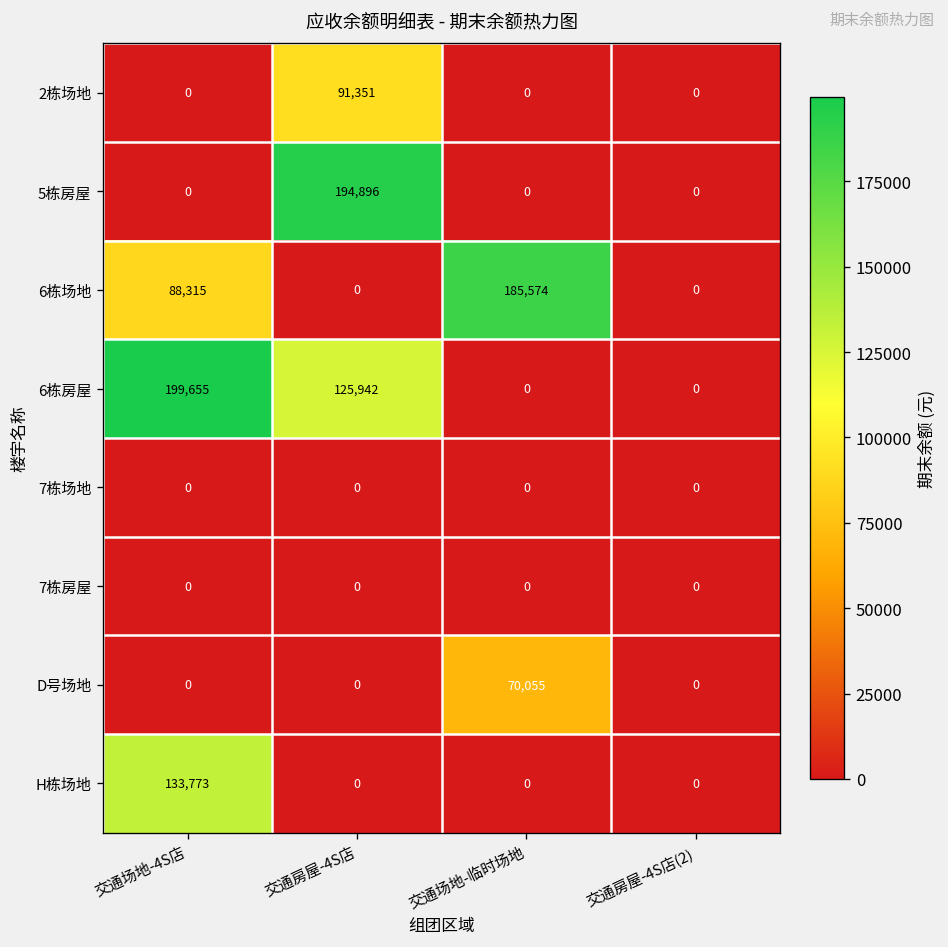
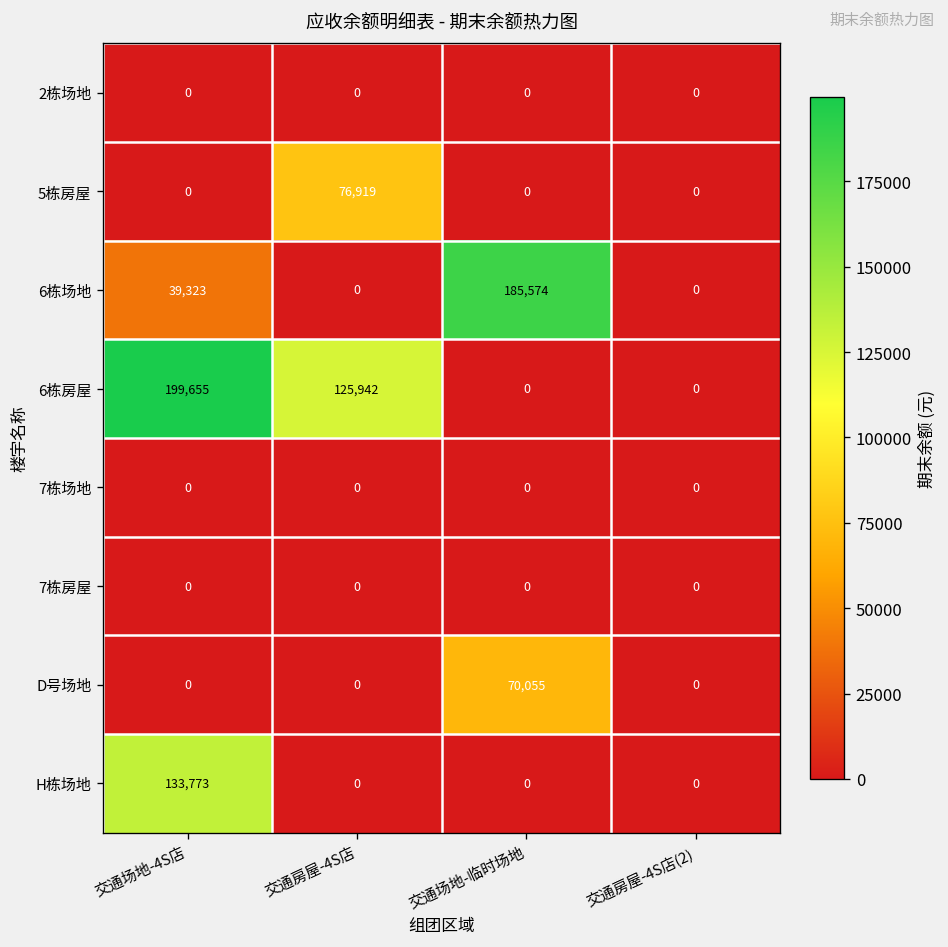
2栋场地, 交通房屋-4S店: 91,351 -> 0
5栋房屋, 交通房屋-4S店: 194,896 -> 76,919
6栋场地, 交通场地-4S店: 88,315 -> 39,323
